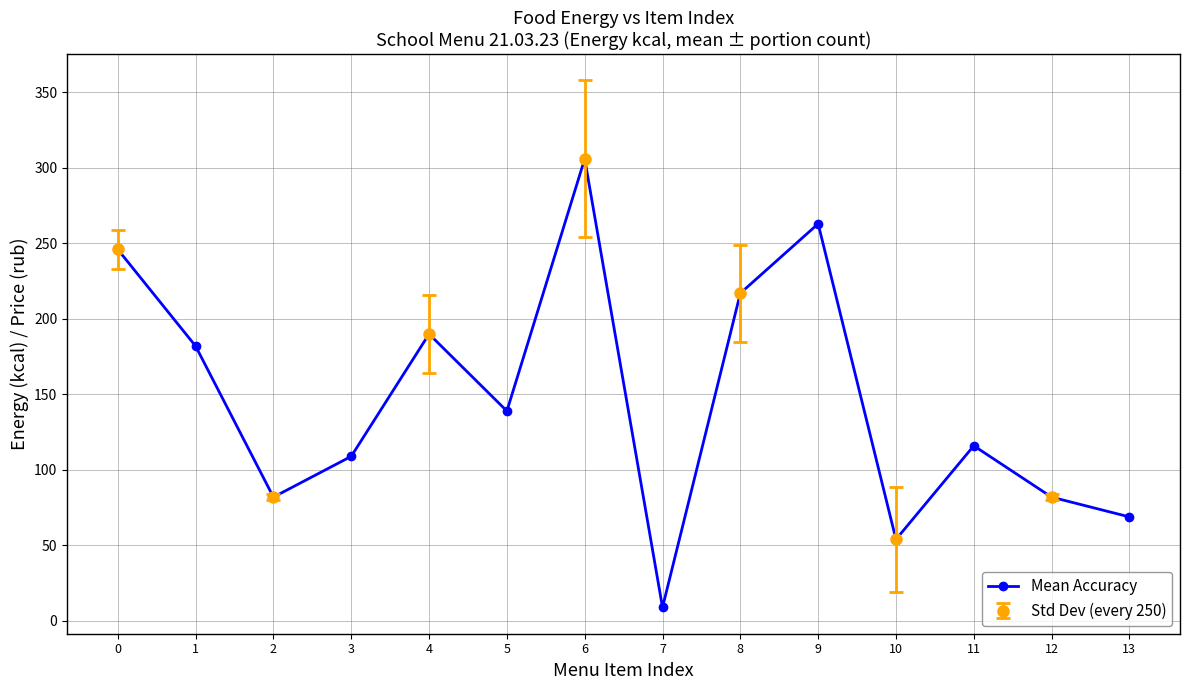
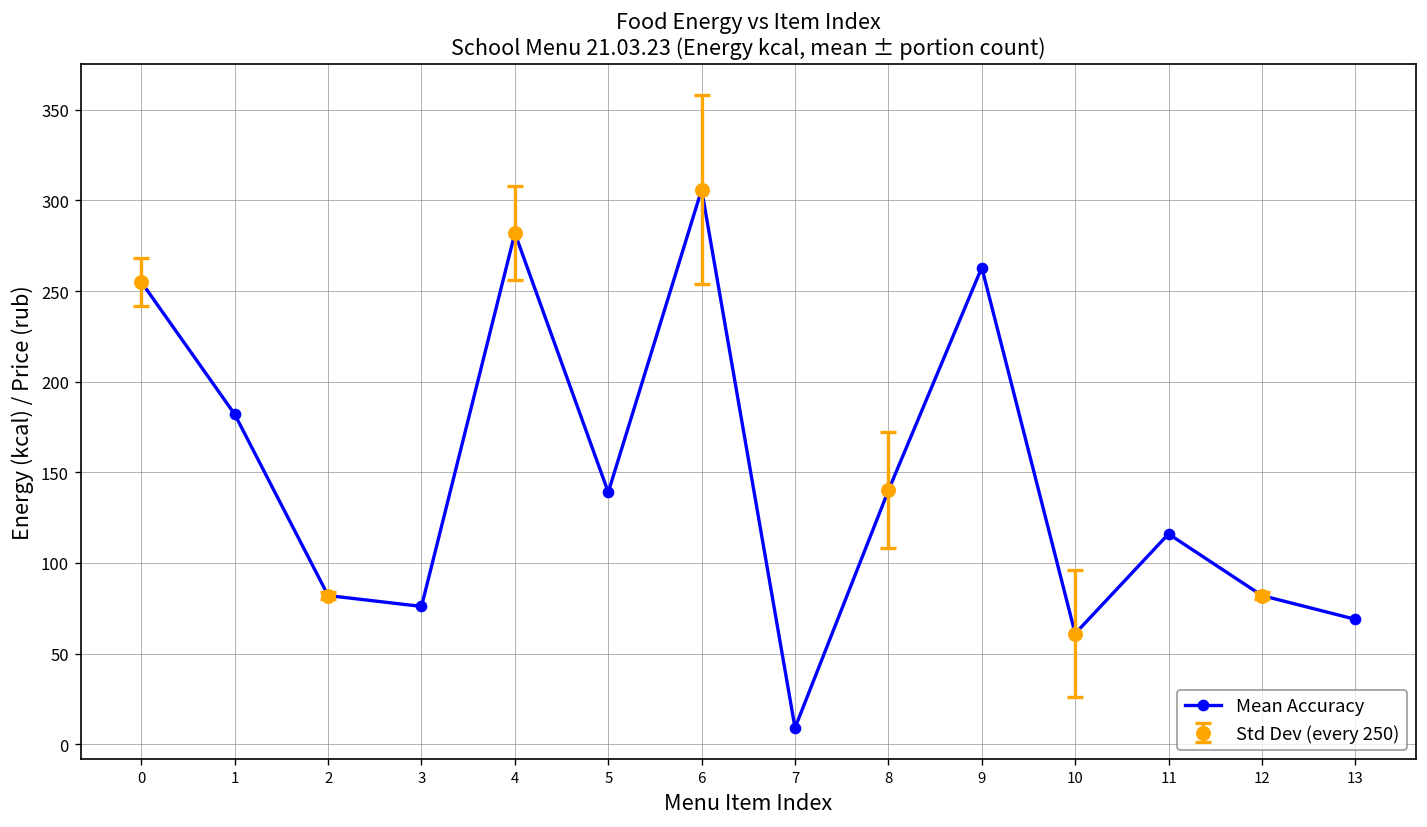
Mean Accuracy, 0: 246 -> 255
Mean Accuracy, 3: 109 -> 76
Mean Accuracy, 4: 190 -> 282
Mean Accuracy, 8: 217 -> 140
Mean Accuracy, 10: 54 -> 61
